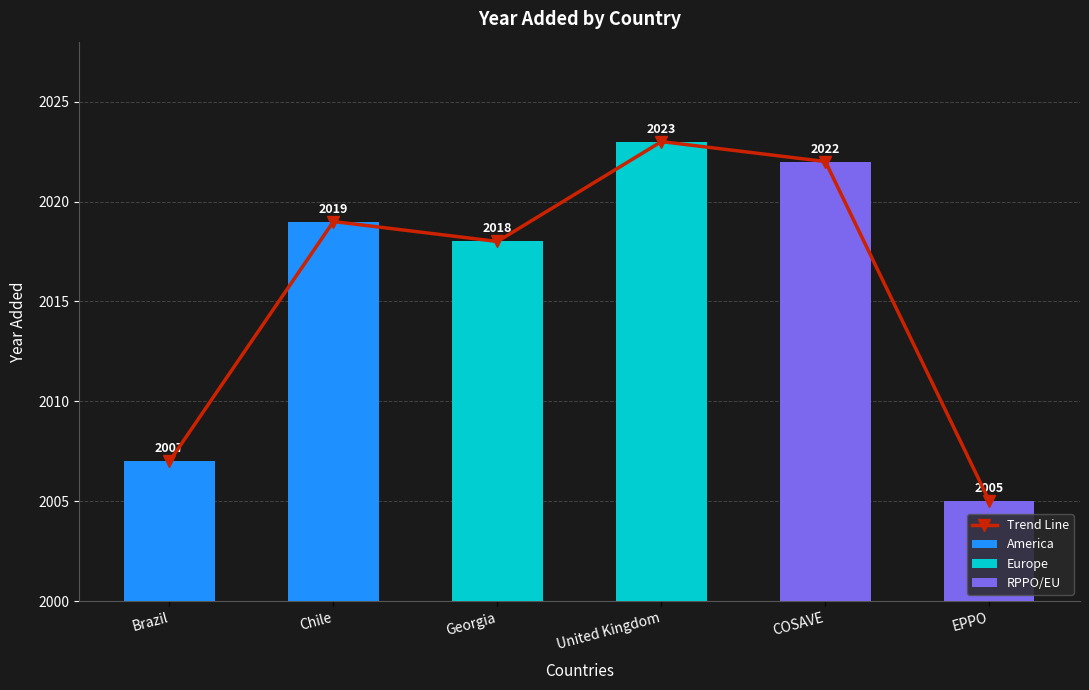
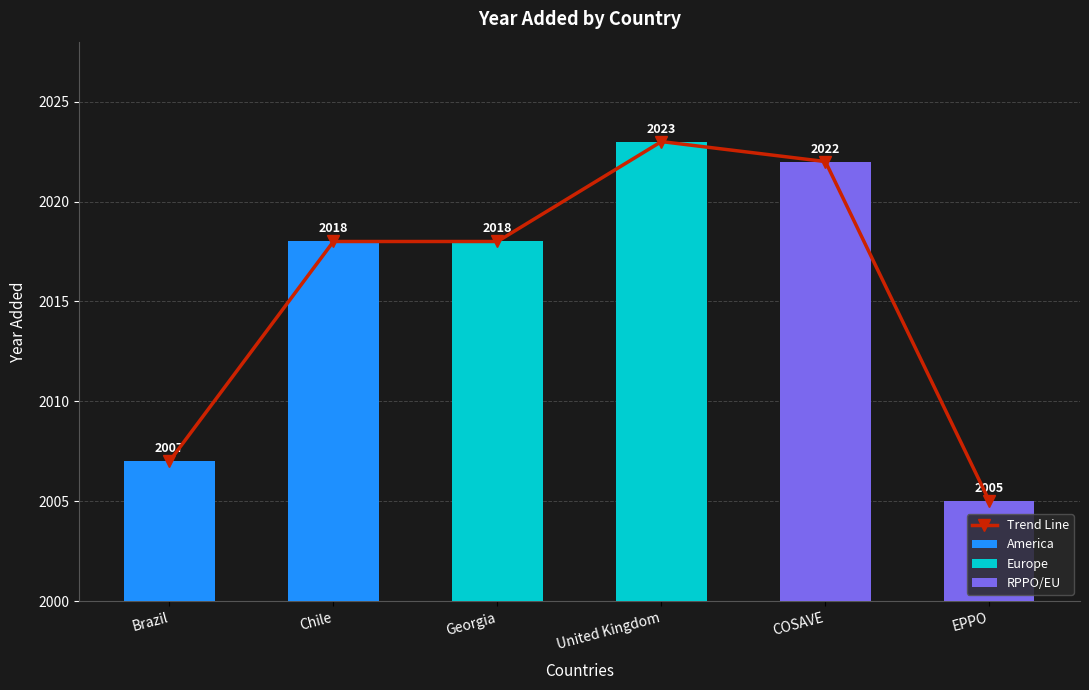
Trend Line, Chile: 2019 -> 2018
